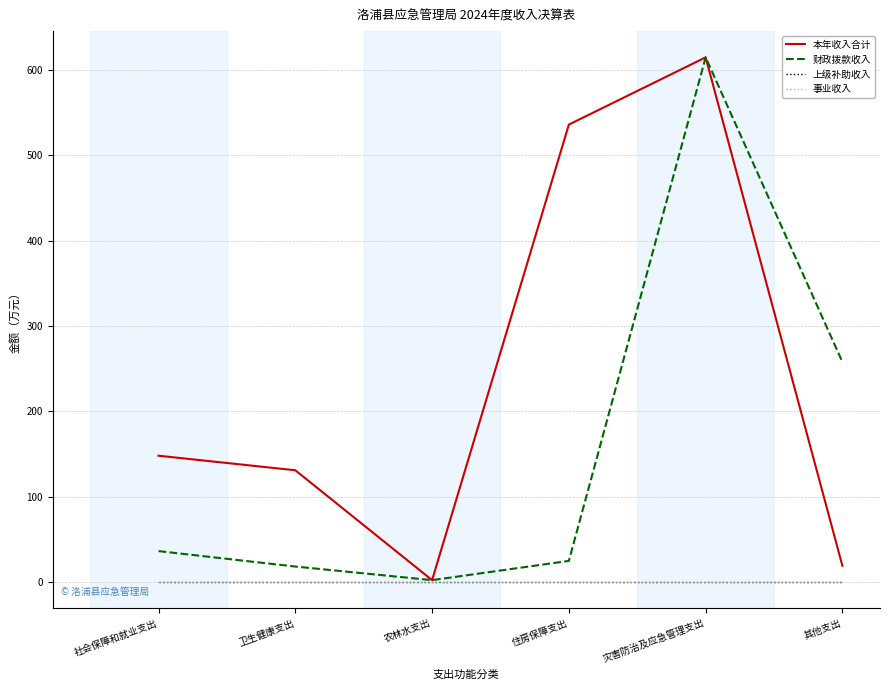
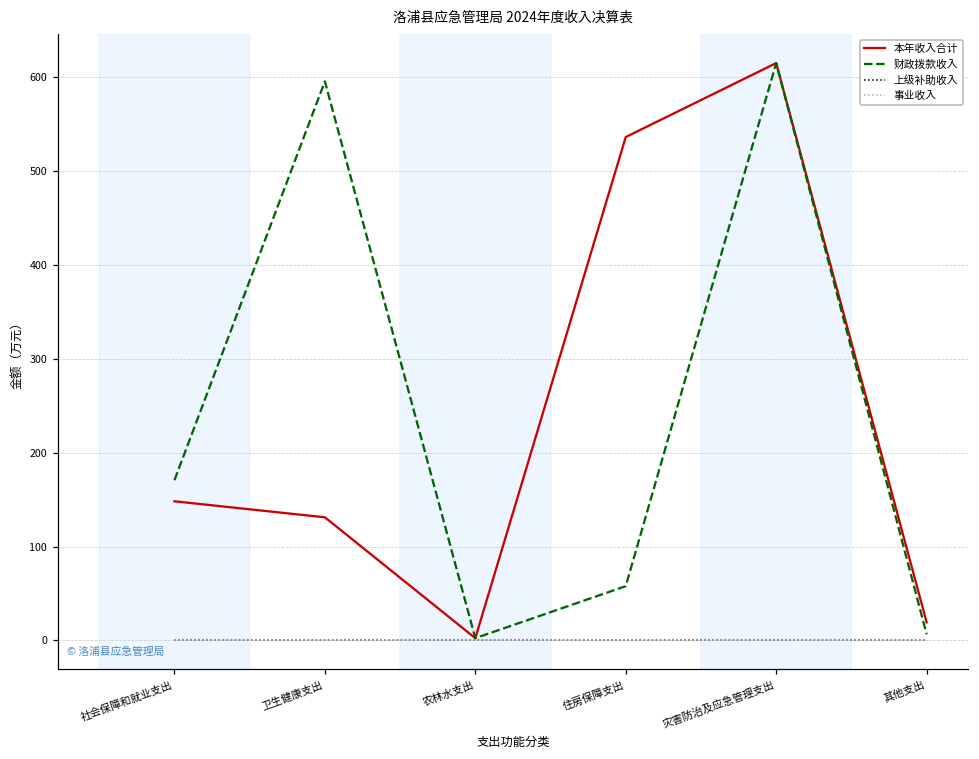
财政拨款收入, 社会保障和就业支出: 40 -> 170
财政拨款收入, 卫生健康支出: 20 -> 600
财政拨款收入, 住房保障支出: 30 -> 60
财政拨款收入, 其他支出: 260 -> 10
